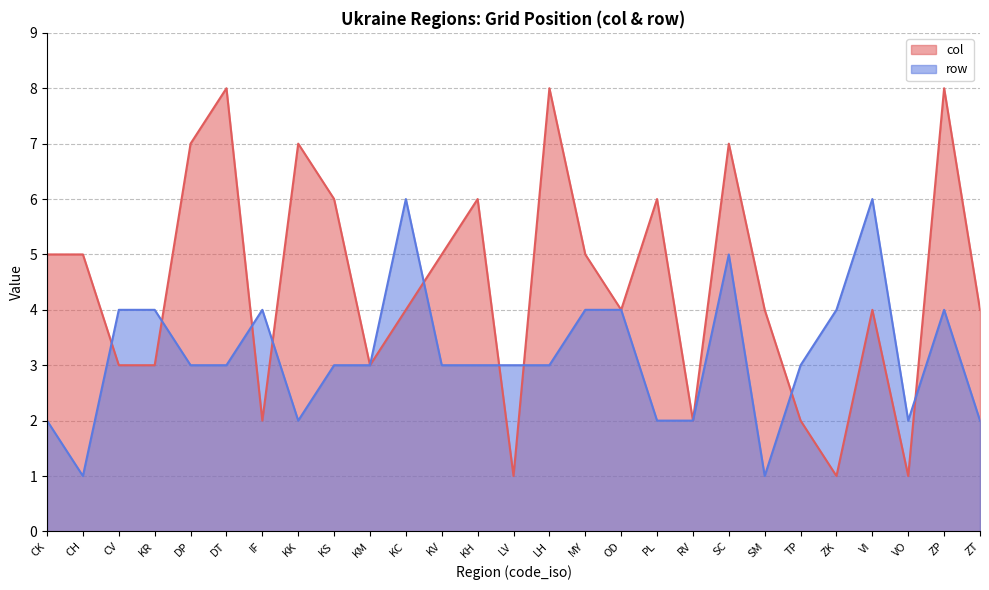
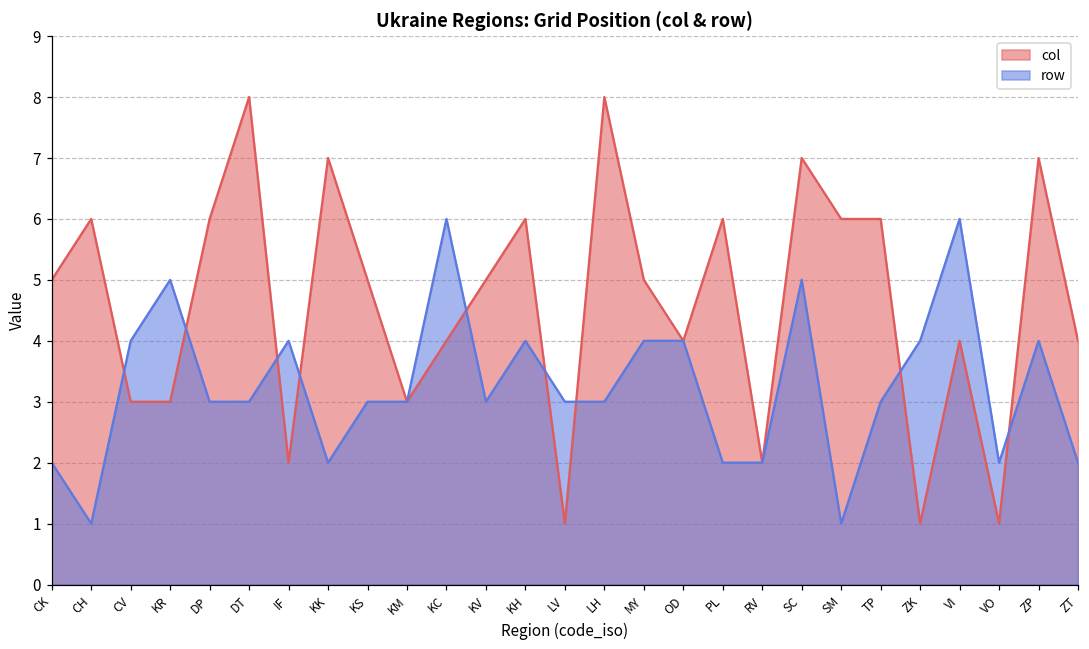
col, CH: 5 -> 6
row, KR: 4 -> 5
col, DP: 7 -> 6
col, KS: 6 -> 5
row, KH: 3 -> 4
col, SM: 4 -> 6
col, TP: 2 -> 6
col, ZP: 8 -> 7
